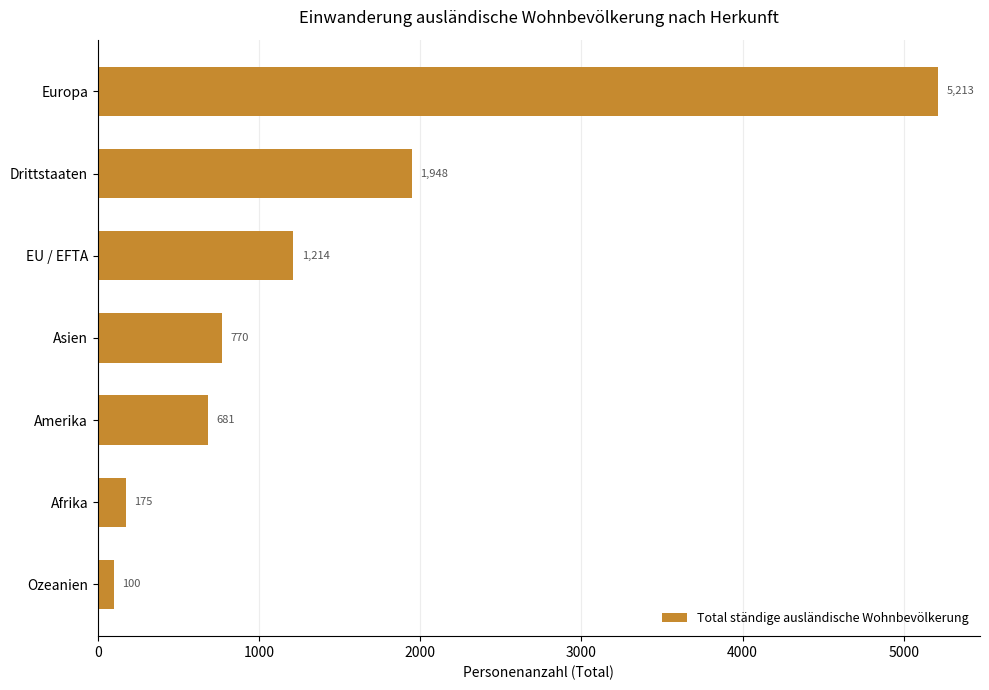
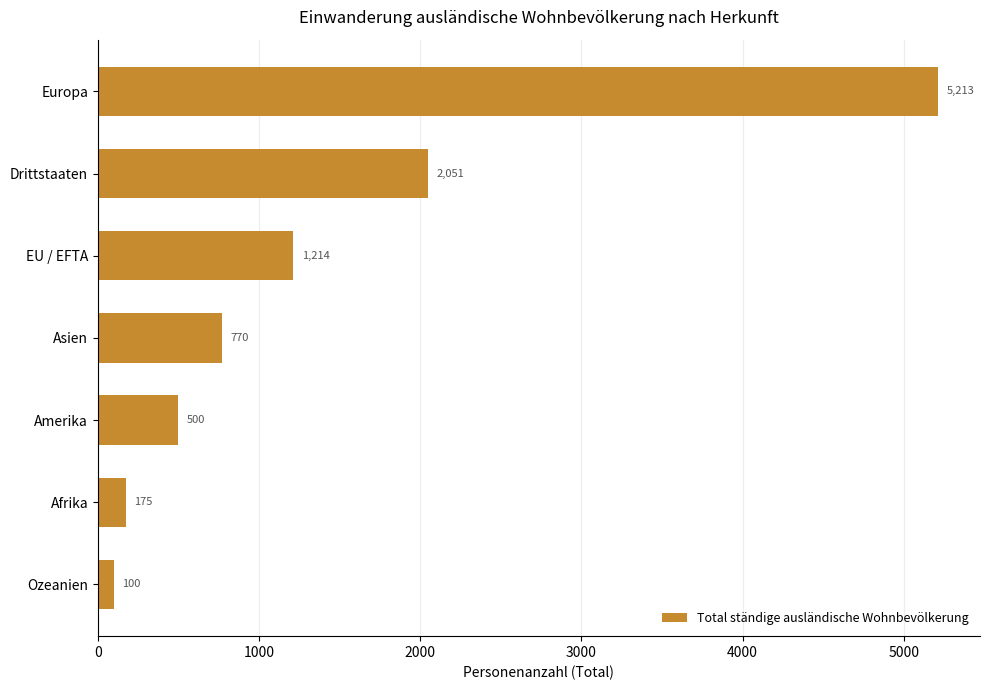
Drittstaaten: 1,948 -> 2,051
Amerika: 681 -> 500
